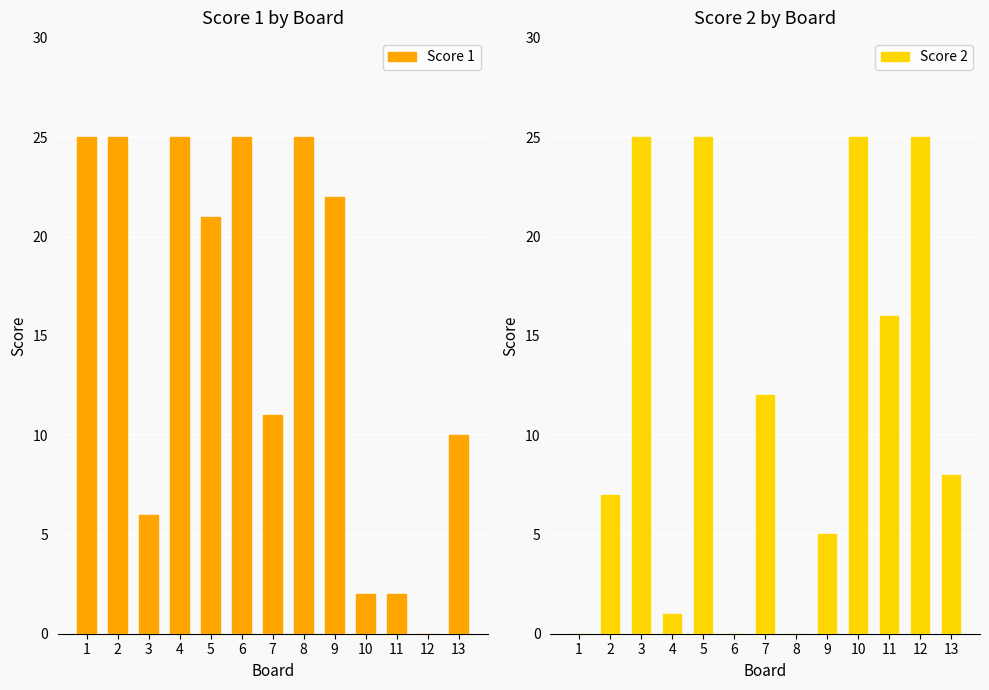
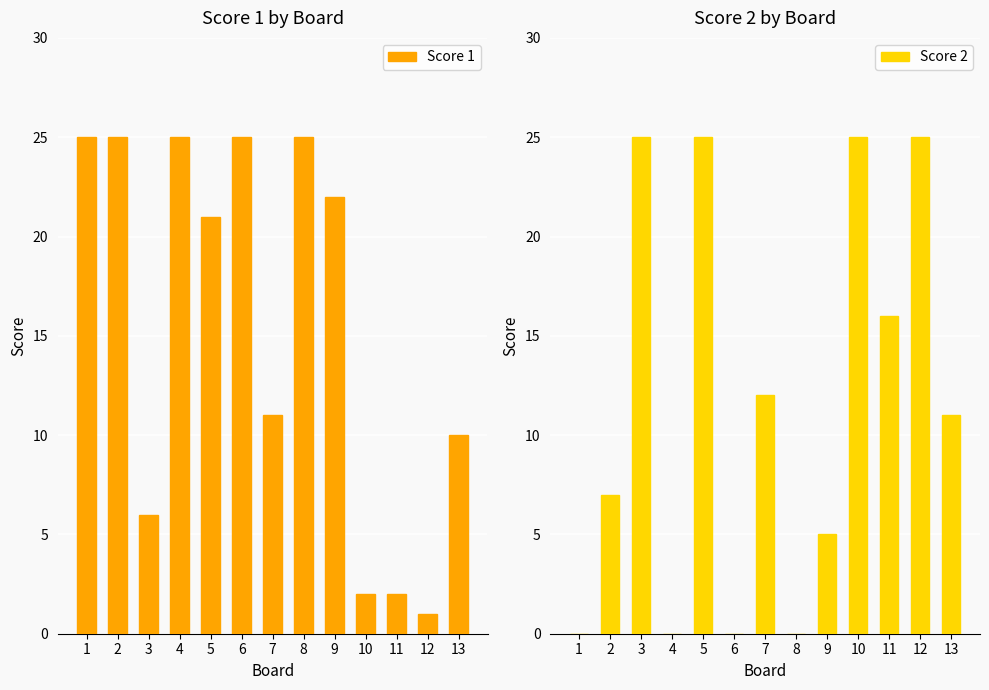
Score 1 by Board, 12: 0 -> 1
Score 2 by Board, 4: 1 -> 0
Score 2 by Board, 13: 8 -> 11
